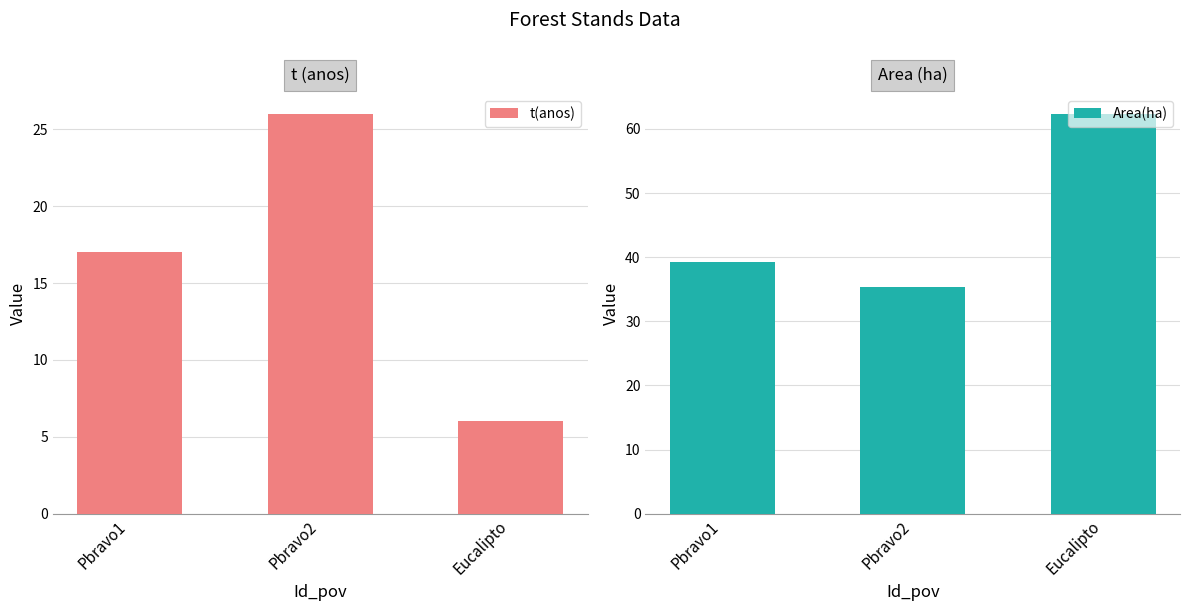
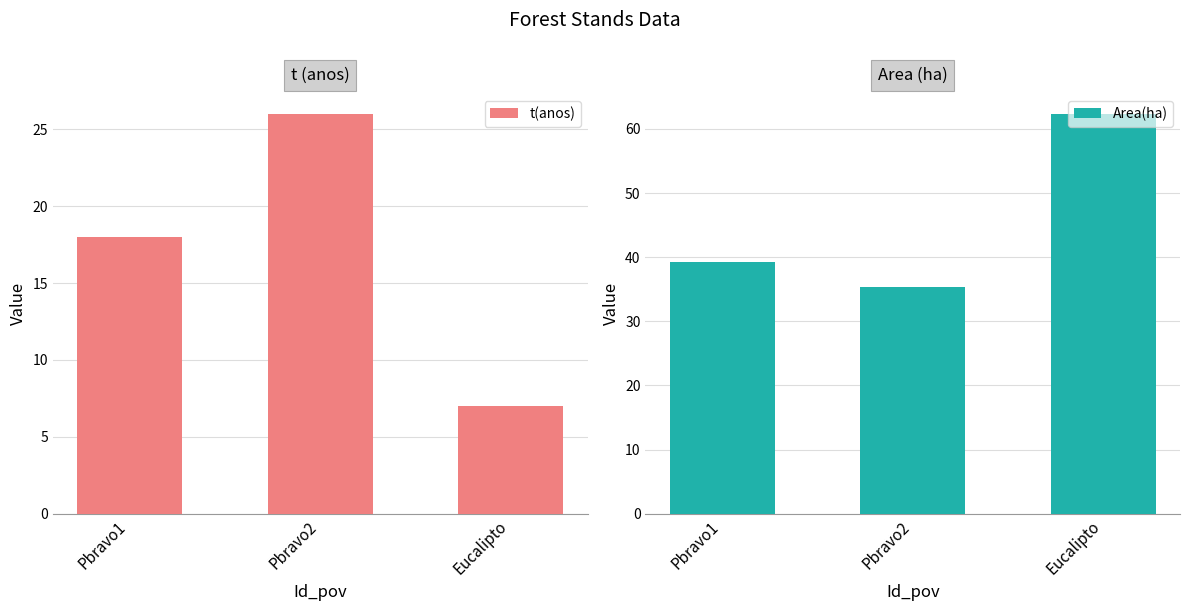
t (anos), Pbravo1: 17 -> 18
t (anos), Eucalipto: 6 -> 7
